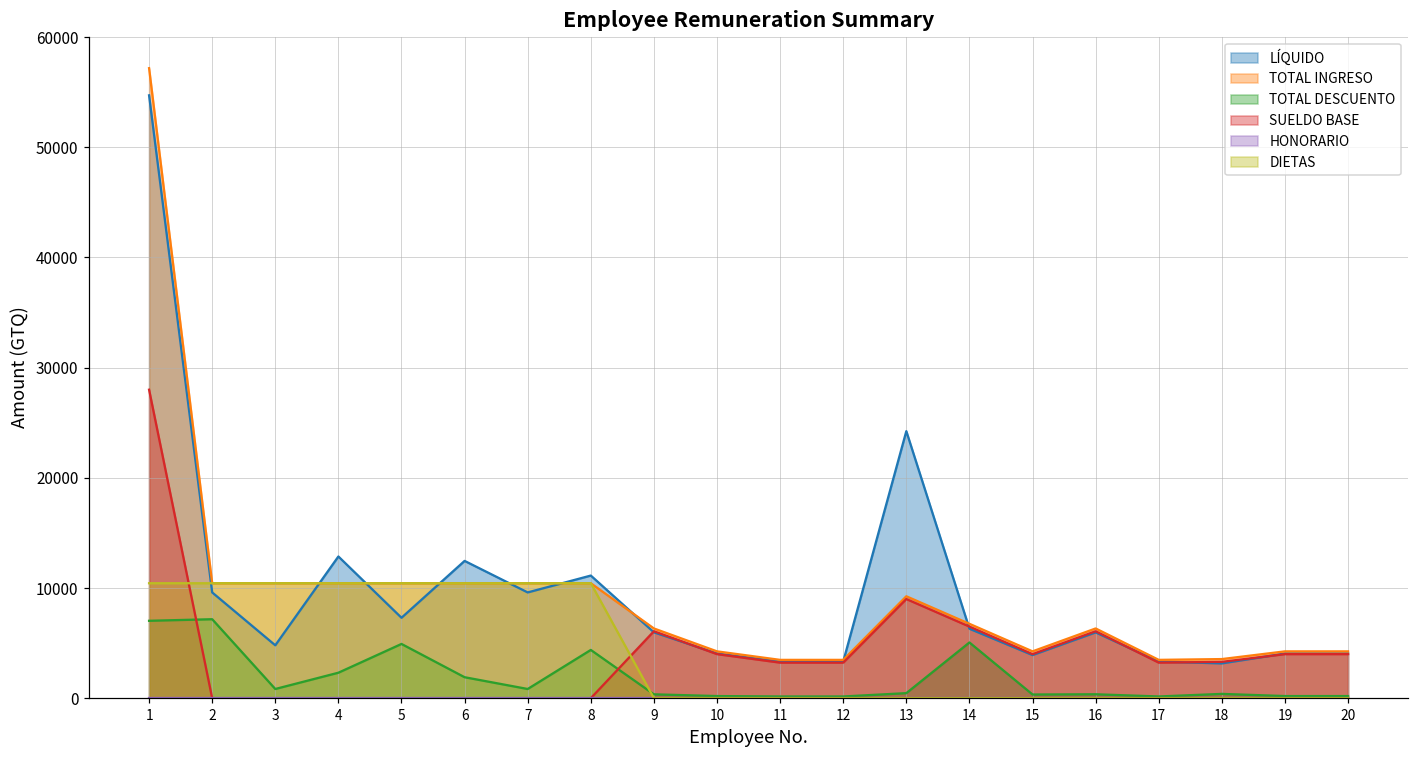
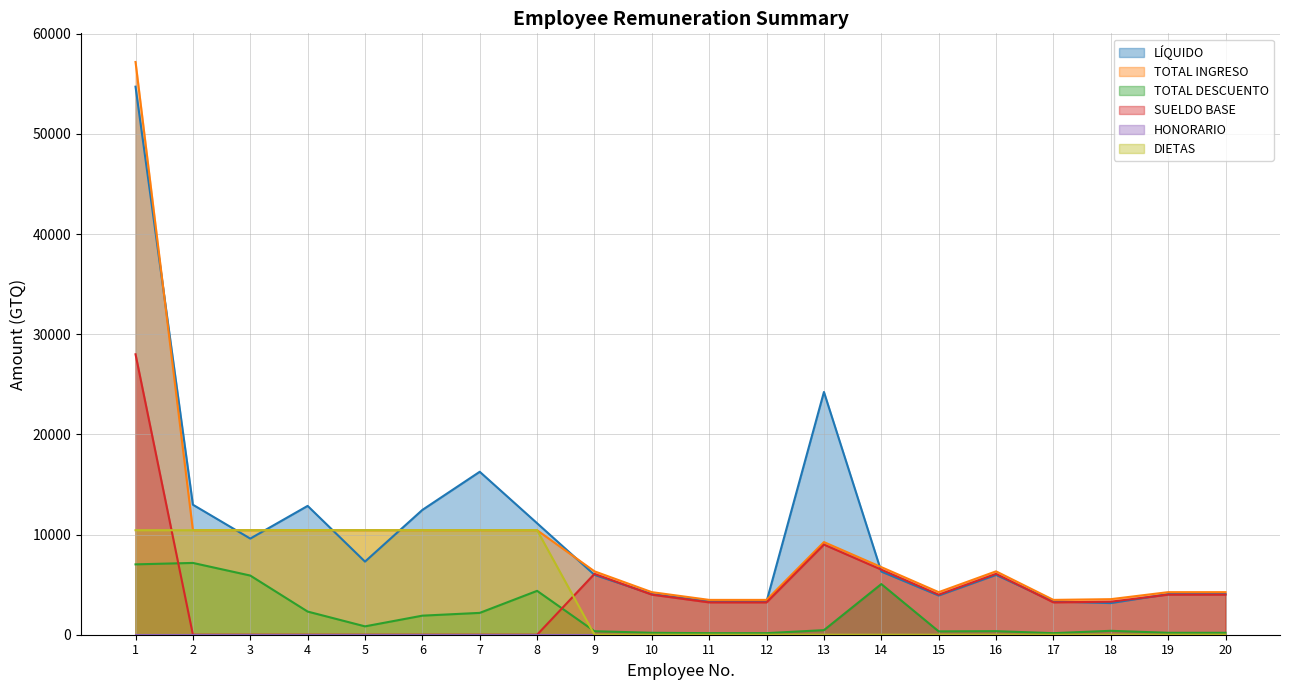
LÍQUIDO, 2: 9600 -> 13000
LÍQUIDO, 3: 4800 -> 9600
TOTAL DESCUENTO, 3: 800 -> 5900
TOTAL DESCUENTO, 5: 4900 -> 800
LÍQUIDO, 7: 9600 -> 16300
TOTAL DESCUENTO, 7: 800 -> 2200
